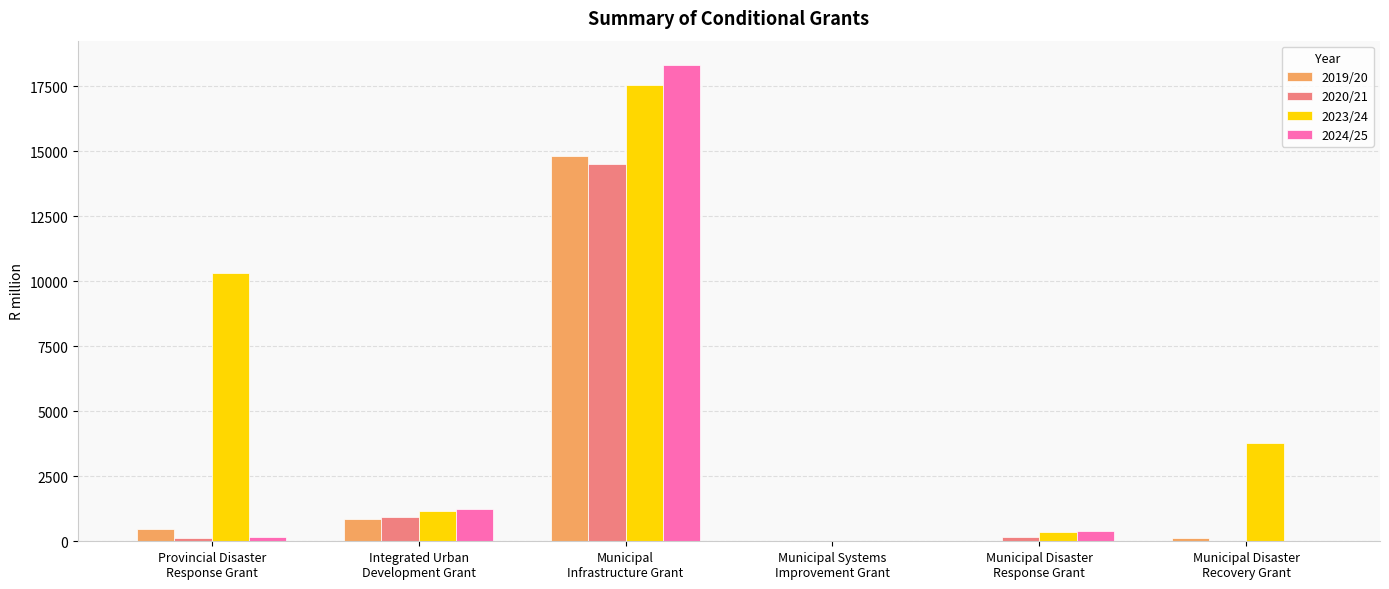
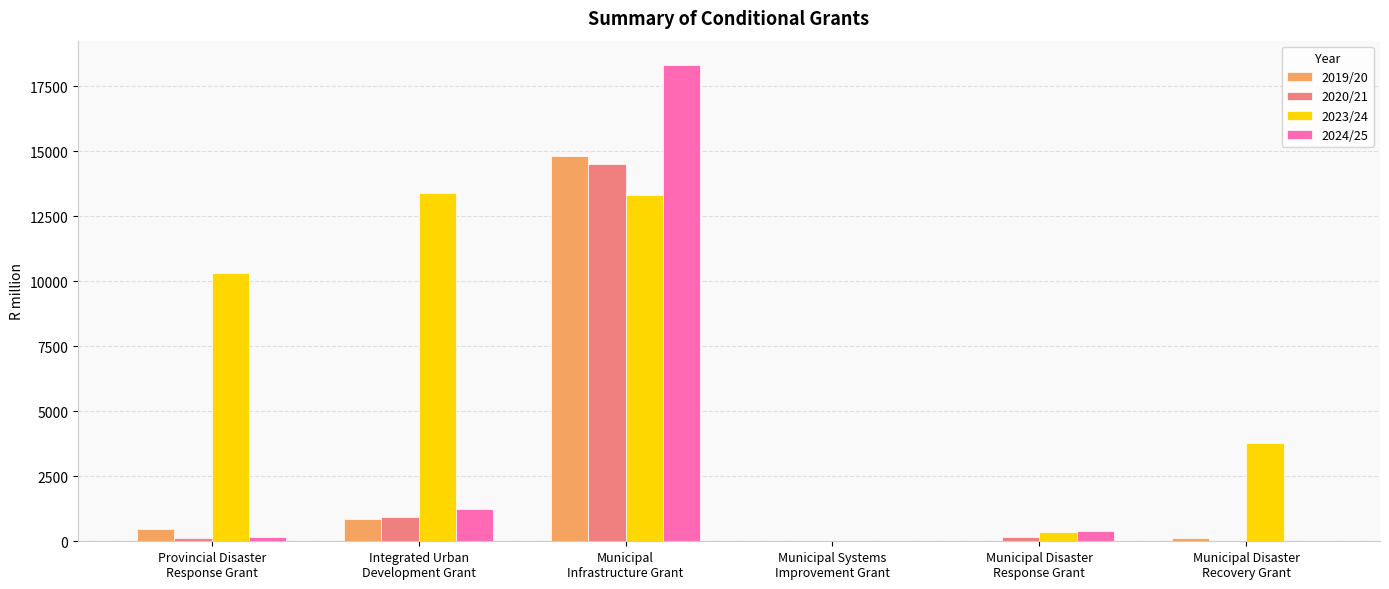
2023/24, Integrated Urban Development Grant: 1200 -> 13400
2023/24, Municipal Infrastructure Grant: 17500 -> 13300
